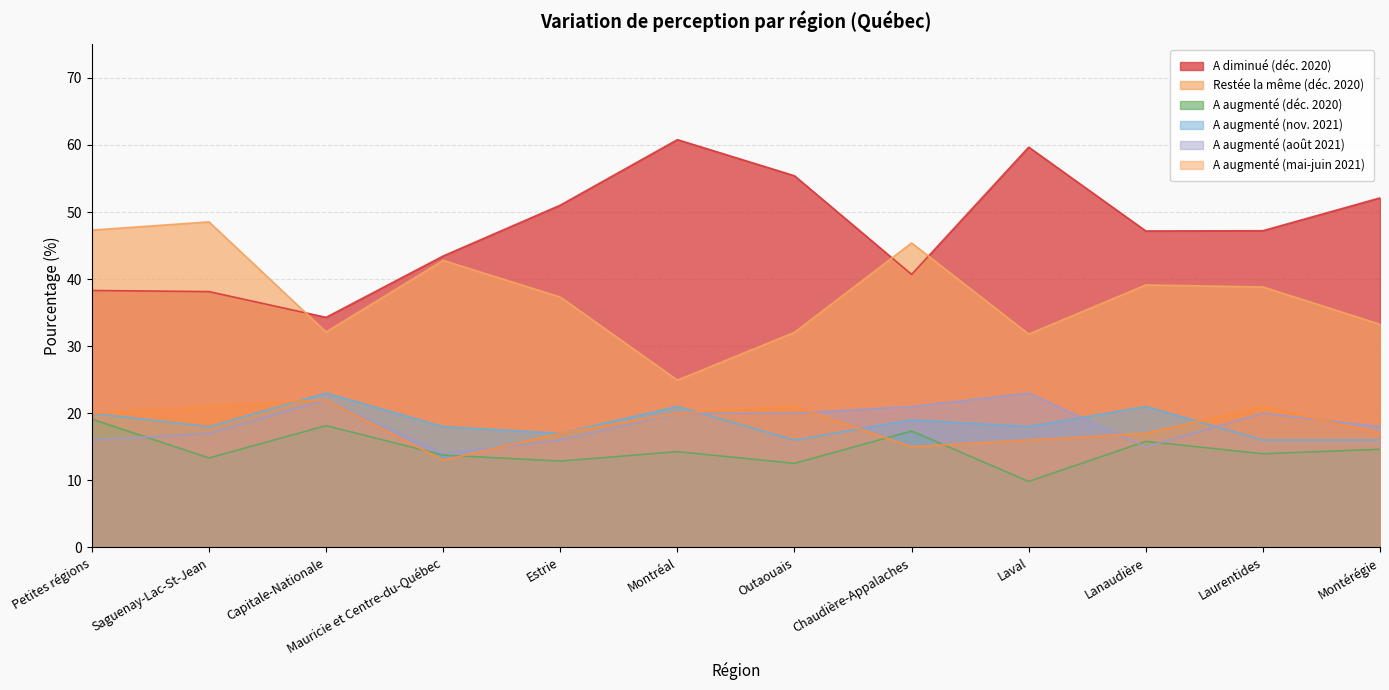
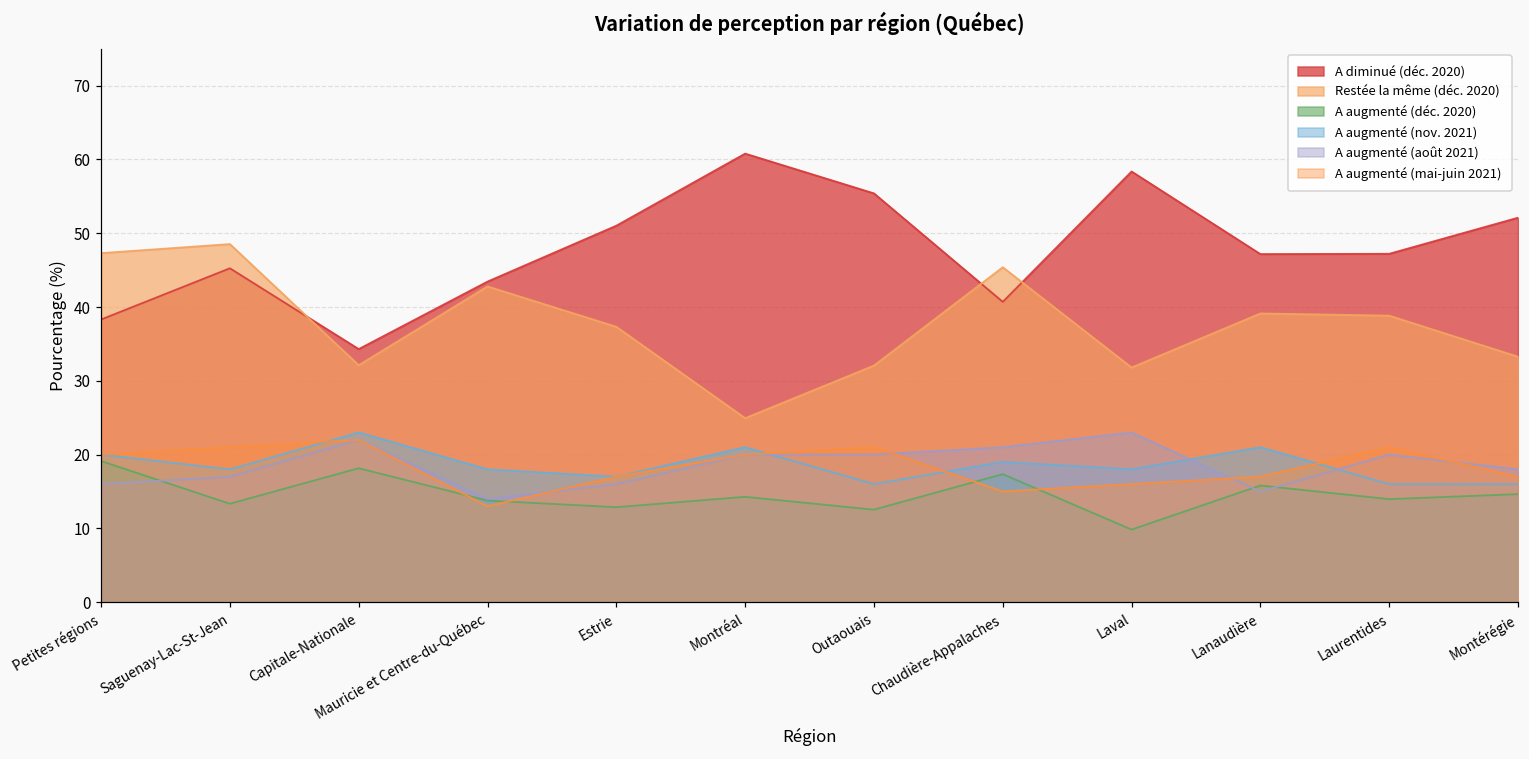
A diminué (déc. 2020), Saguenay-Lac-St-Jean: 38 -> 45
A diminué (déc. 2020), Laval: 60 -> 58
